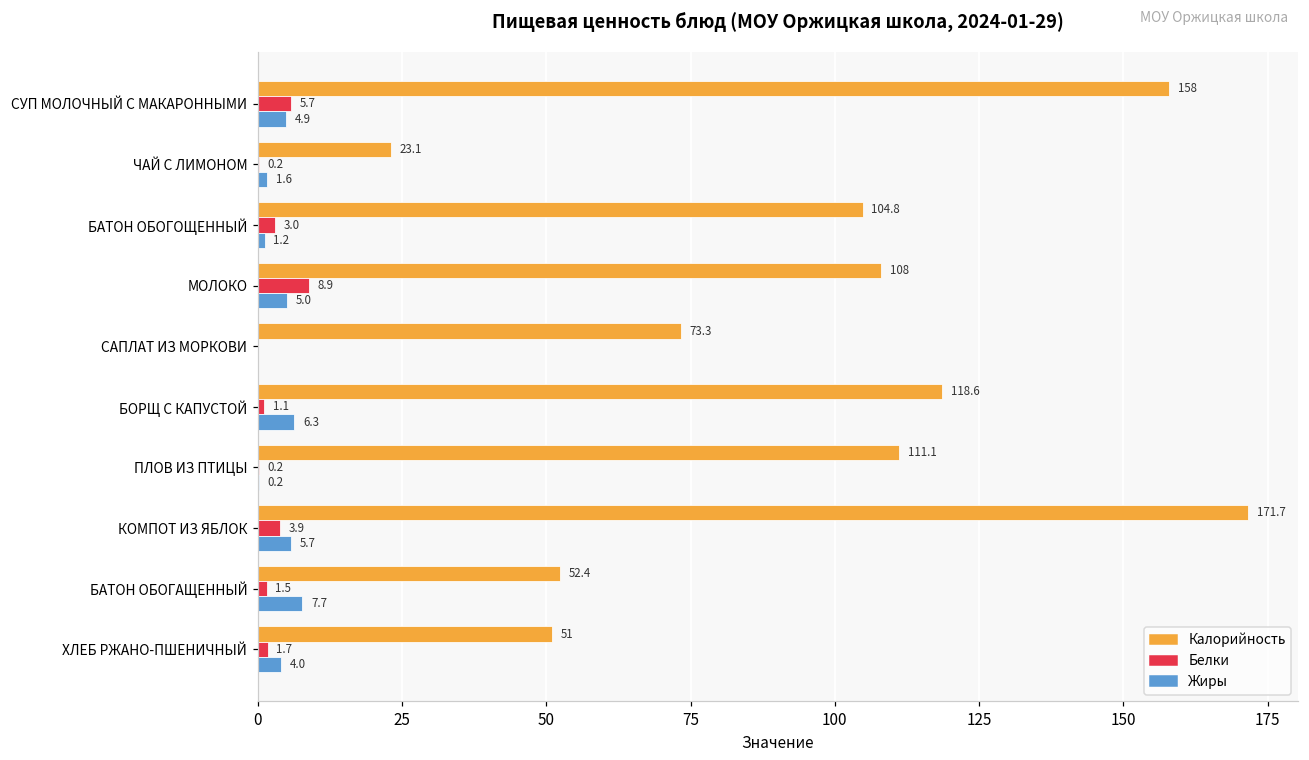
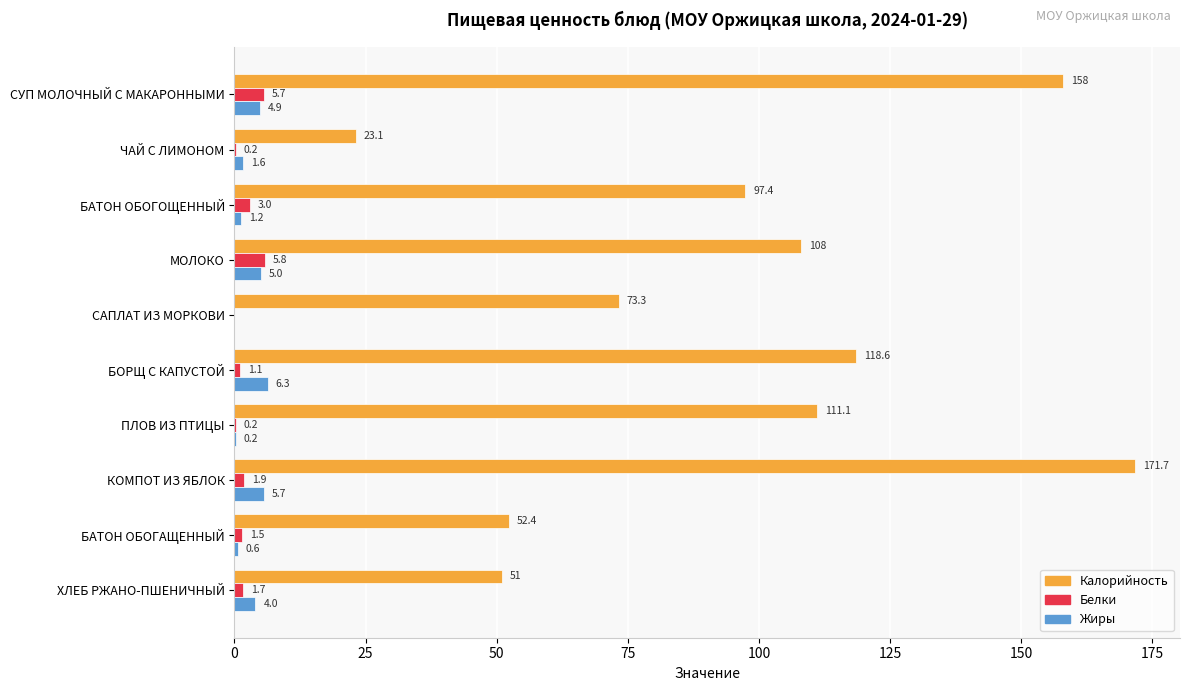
Калорийность, БАТОН ОБОГОЩЕННЫЙ: 104.8 -> 97.4
Белки, МОЛОКО: 8.9 -> 5.8
Белки, КОМПОТ ИЗ ЯБЛОК: 3.9 -> 1.9
Жиры, БАТОН ОБОГАЩЕННЫЙ: 7.7 -> 0.6
